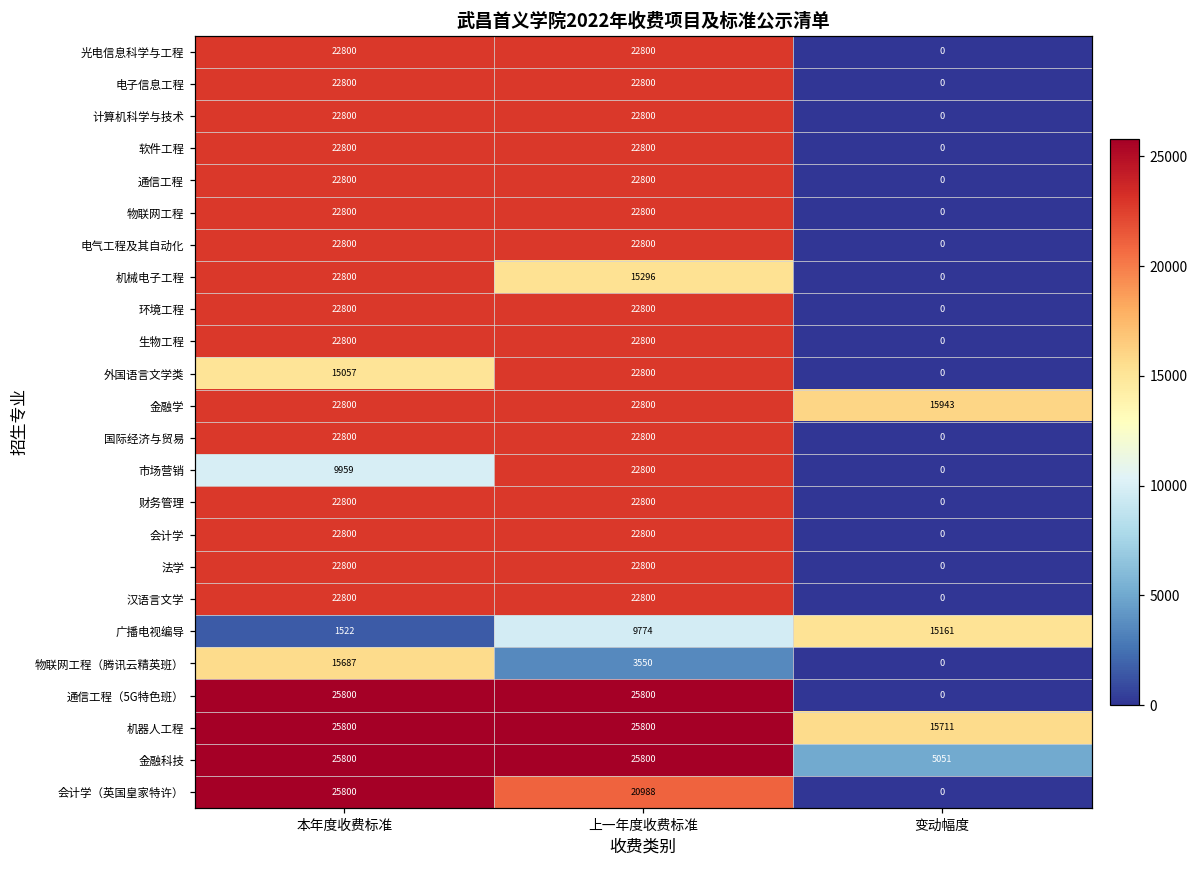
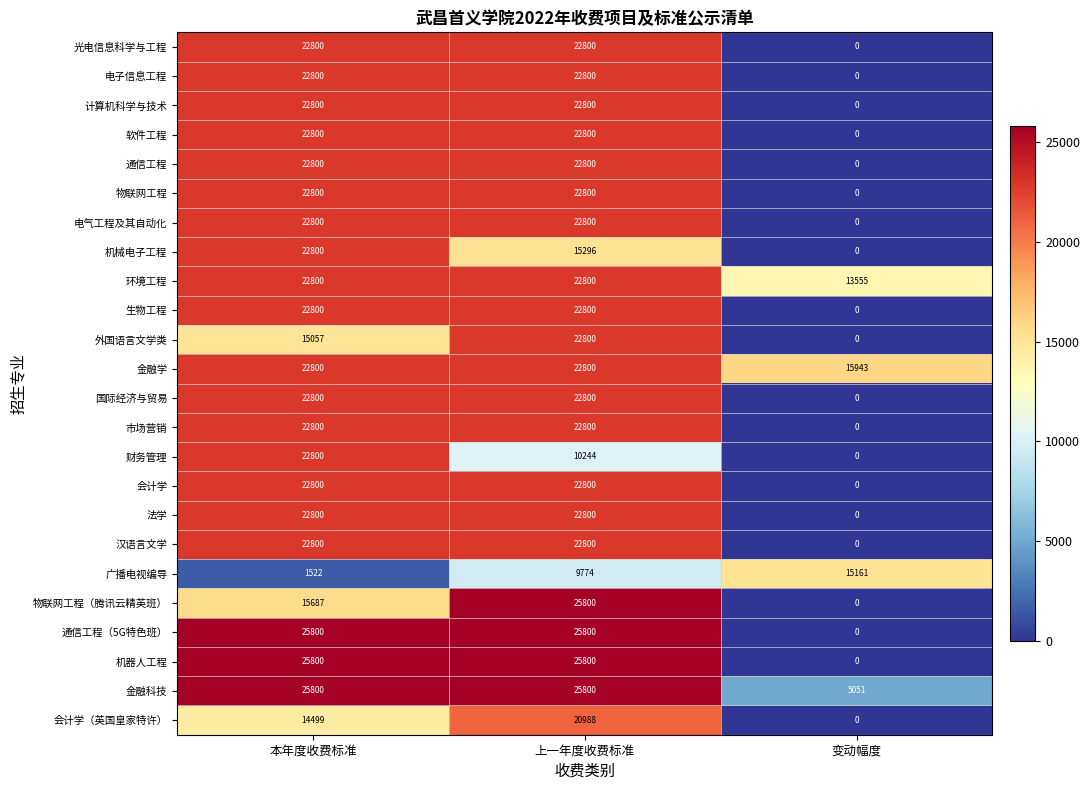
环境工程, 变动幅度: 0 -> 13555
市场营销, 本年度收费标准: 9959 -> 22800
财务管理, 上一年度收费标准: 22800 -> 10244
物联网工程（腾讯云精英班）, 上一年度收费标准: 3550 -> 25800
机器人工程, 变动幅度: 15711 -> 0
会计学（英国皇家特许）, 本年度收费标准: 25800 -> 14499
